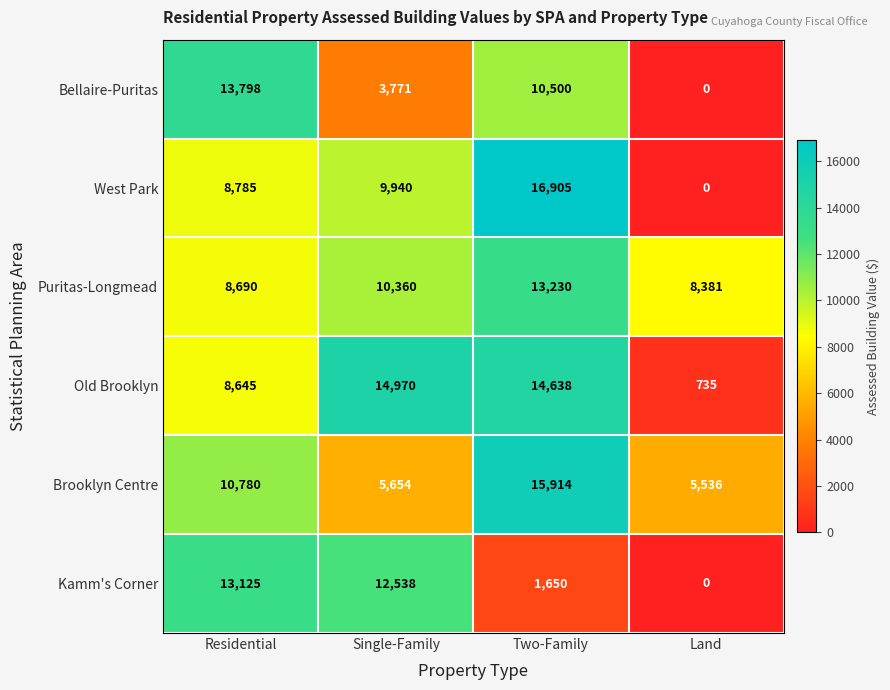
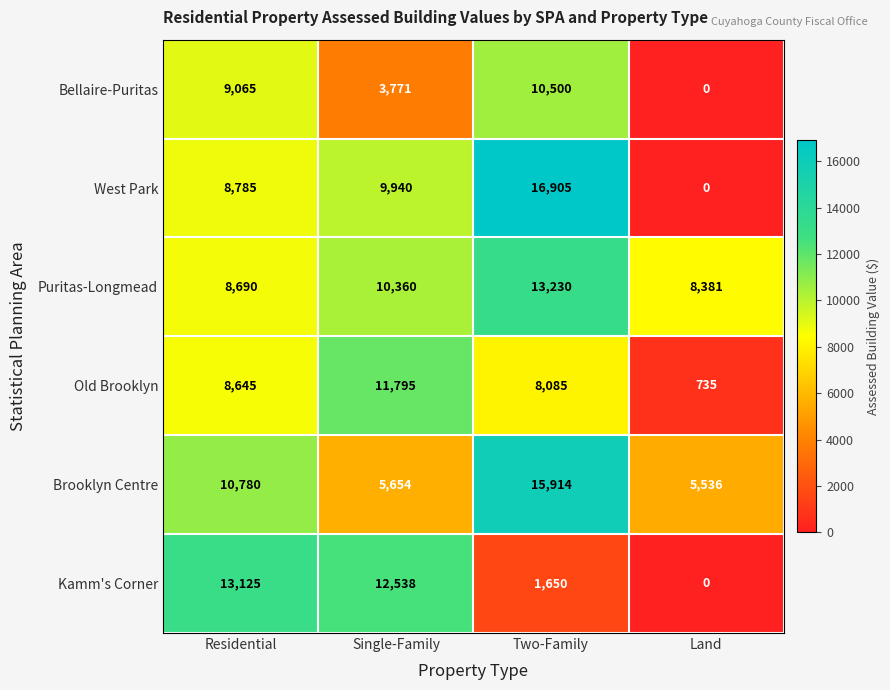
Bellaire-Puritas, Residential: 13,798 -> 9,065
Old Brooklyn, Single-Family: 14,970 -> 11,795
Old Brooklyn, Two-Family: 14,638 -> 8,085
